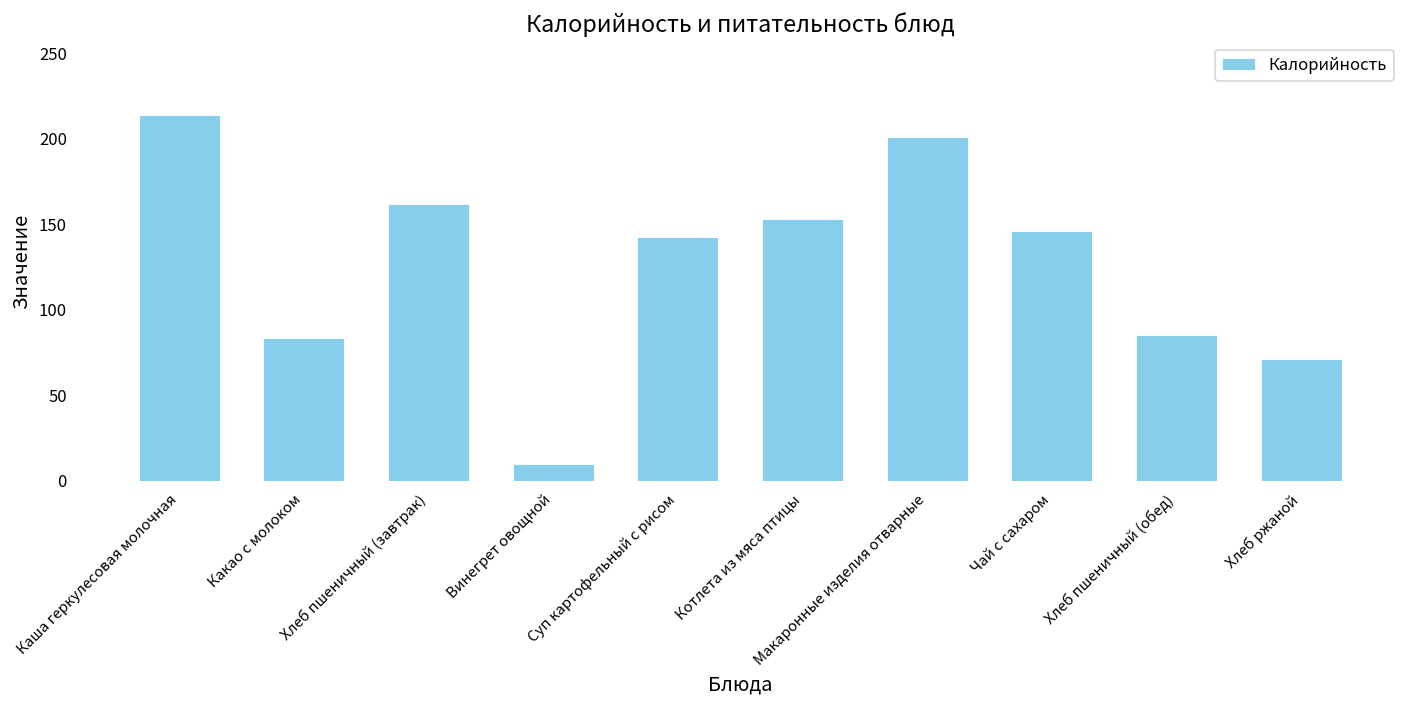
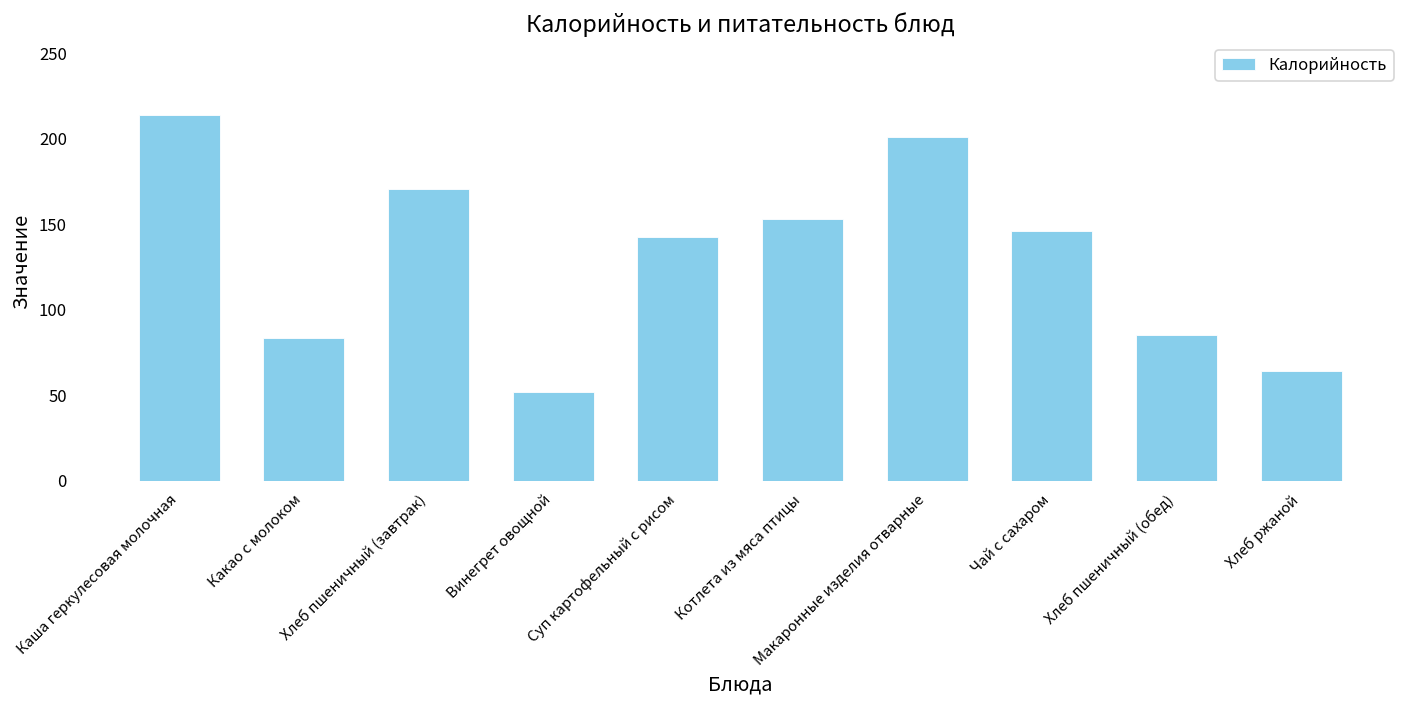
Хлеб пшеничный (завтрак): 162 -> 171
Винегрет овощной: 10 -> 52
Хлеб ржаной: 71 -> 64
